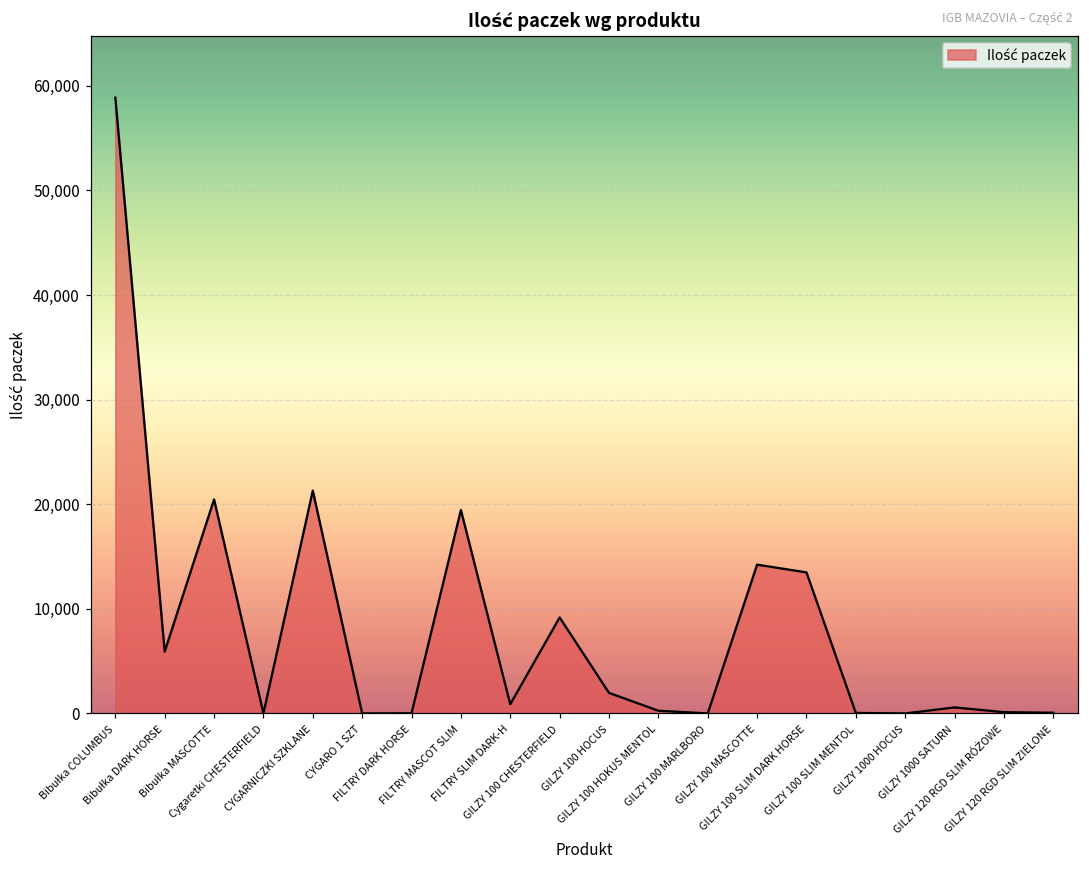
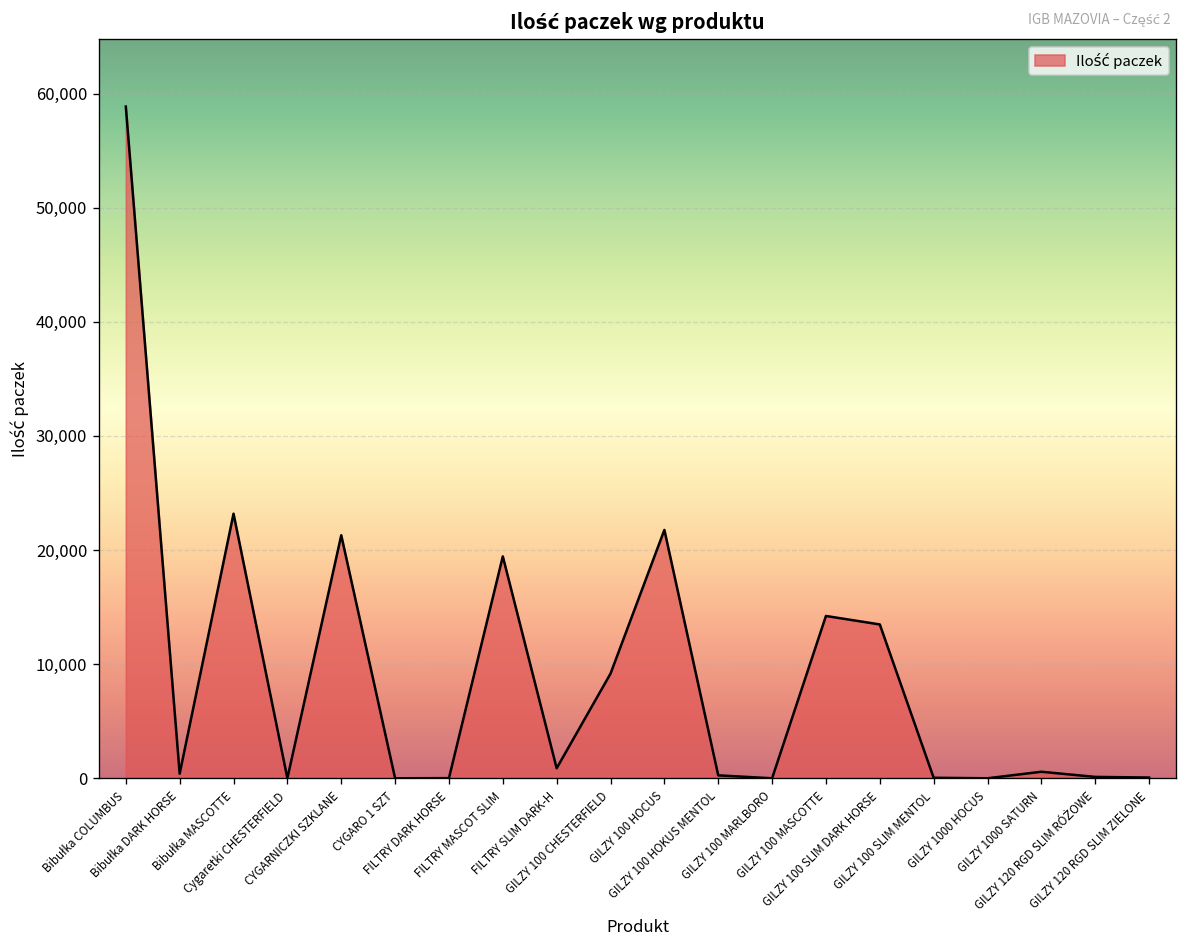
Bibułka DARK HORSE: 6,000 -> 0
Bibułka MASCOTTE: 20,000 -> 23,000
GILZY 100 HOCUS: 2,000 -> 22,000
